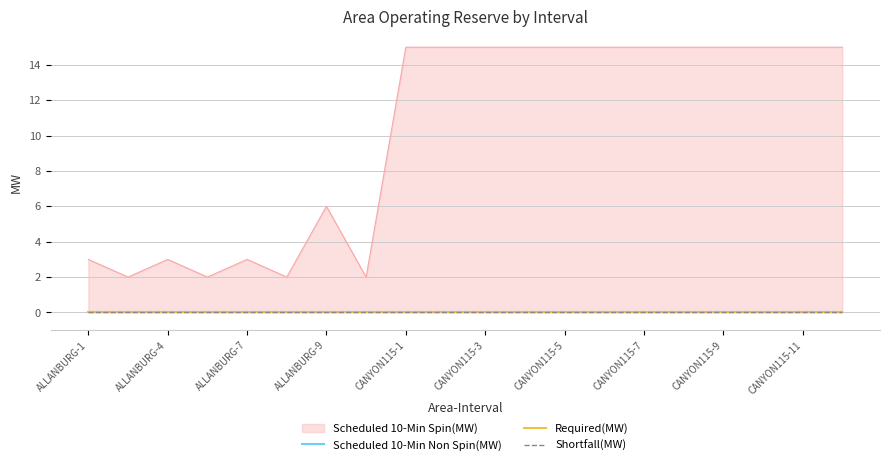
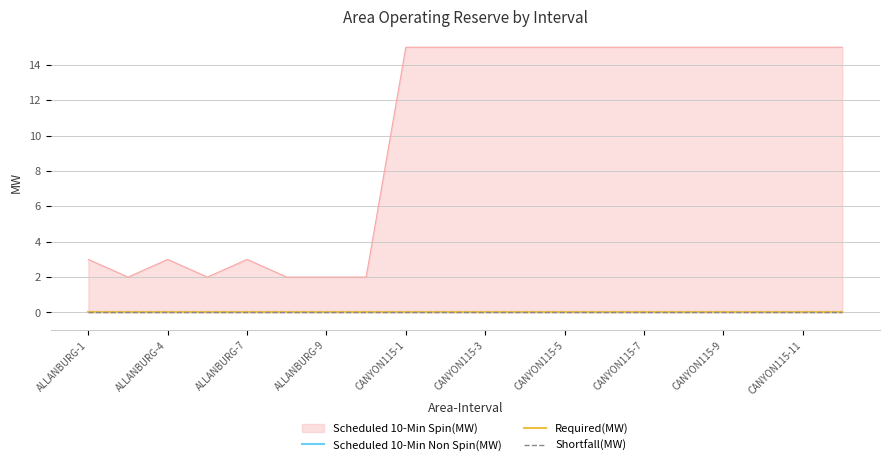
Scheduled 10-Min Spin(MW), ALLANBURG-9: 6 -> 2
